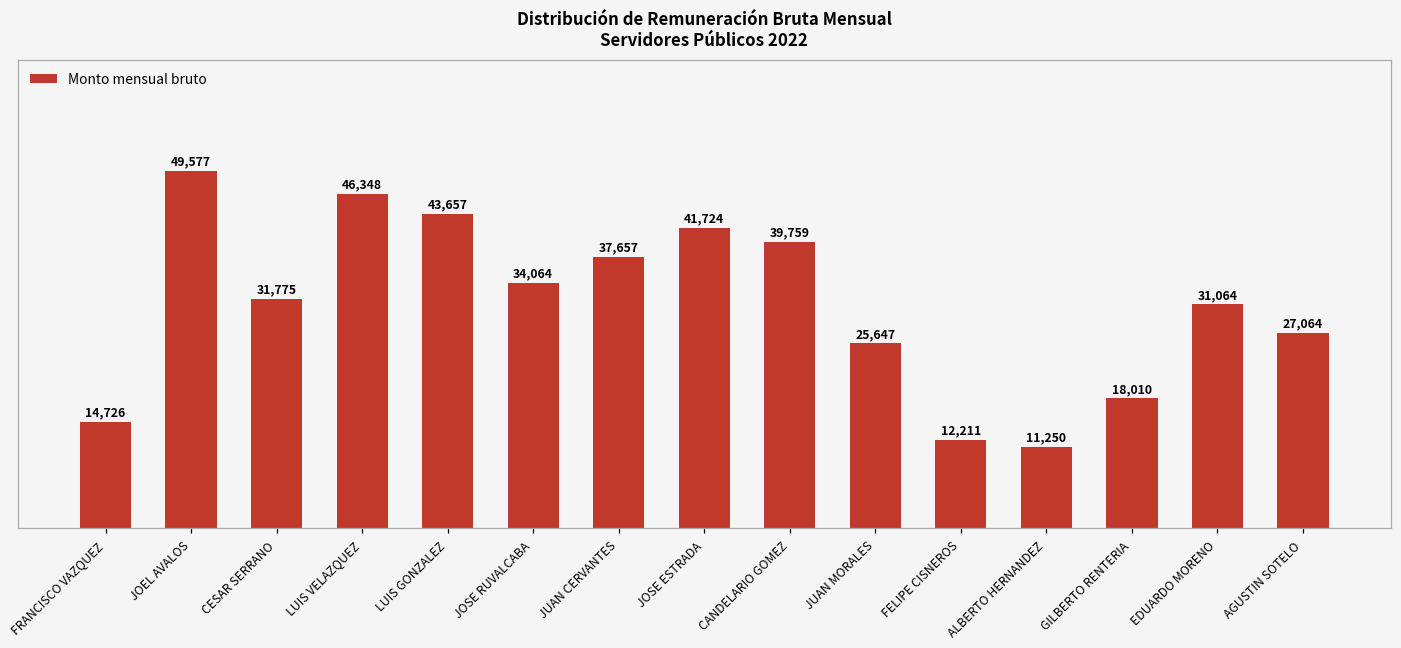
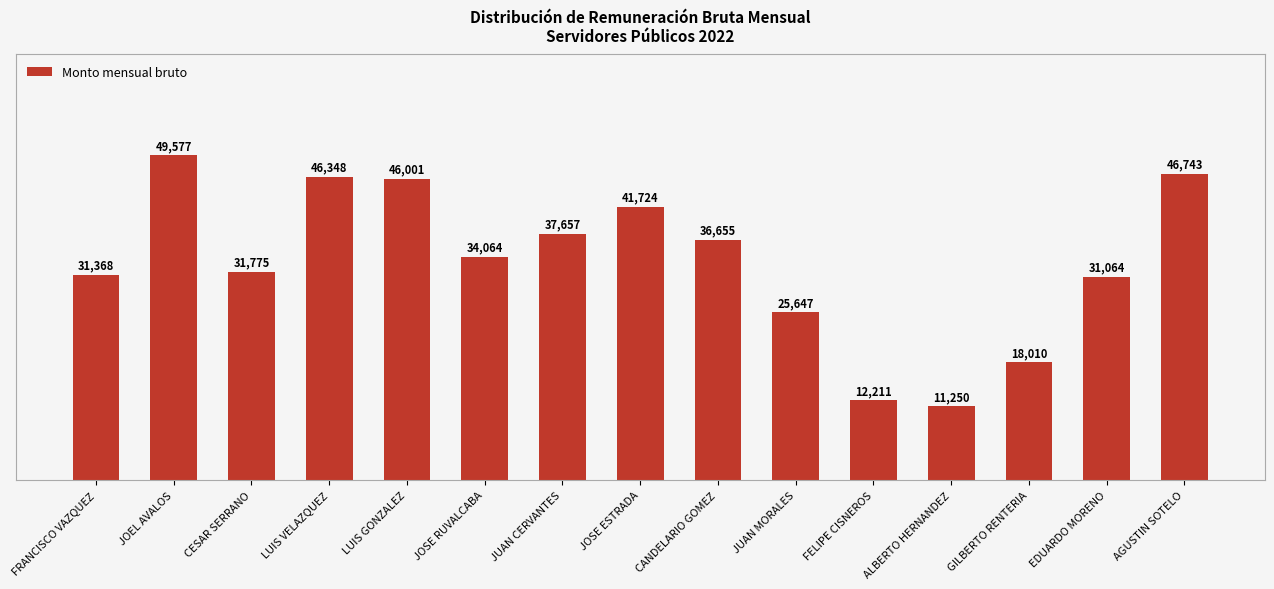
FRANCISCO VAZQUEZ: 14,726 -> 31,368
LUIS GONZALEZ: 43,657 -> 46,001
CANDELARIO GOMEZ: 39,759 -> 36,655
AGUSTIN SOTELO: 27,064 -> 46,743
